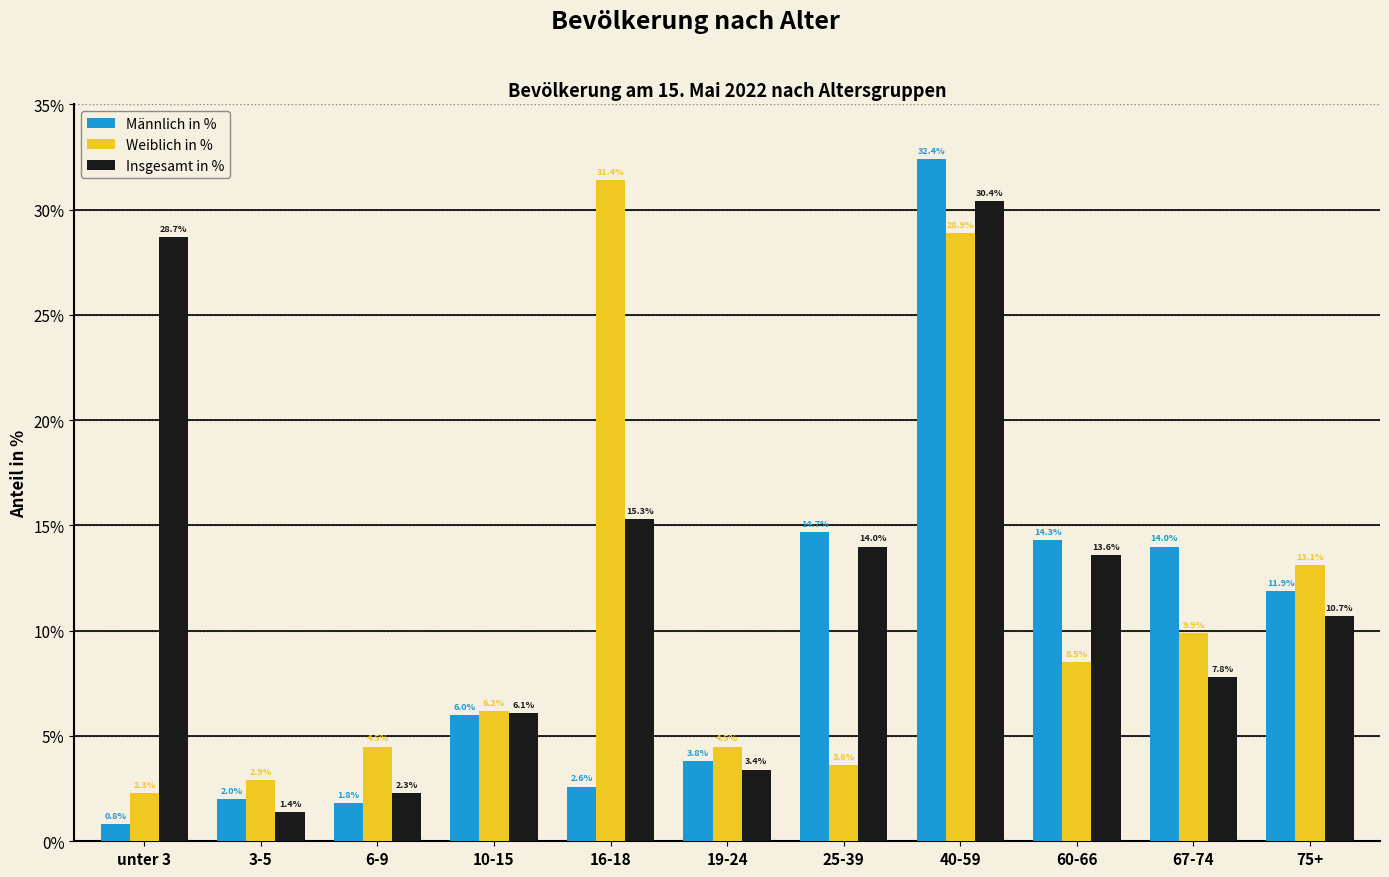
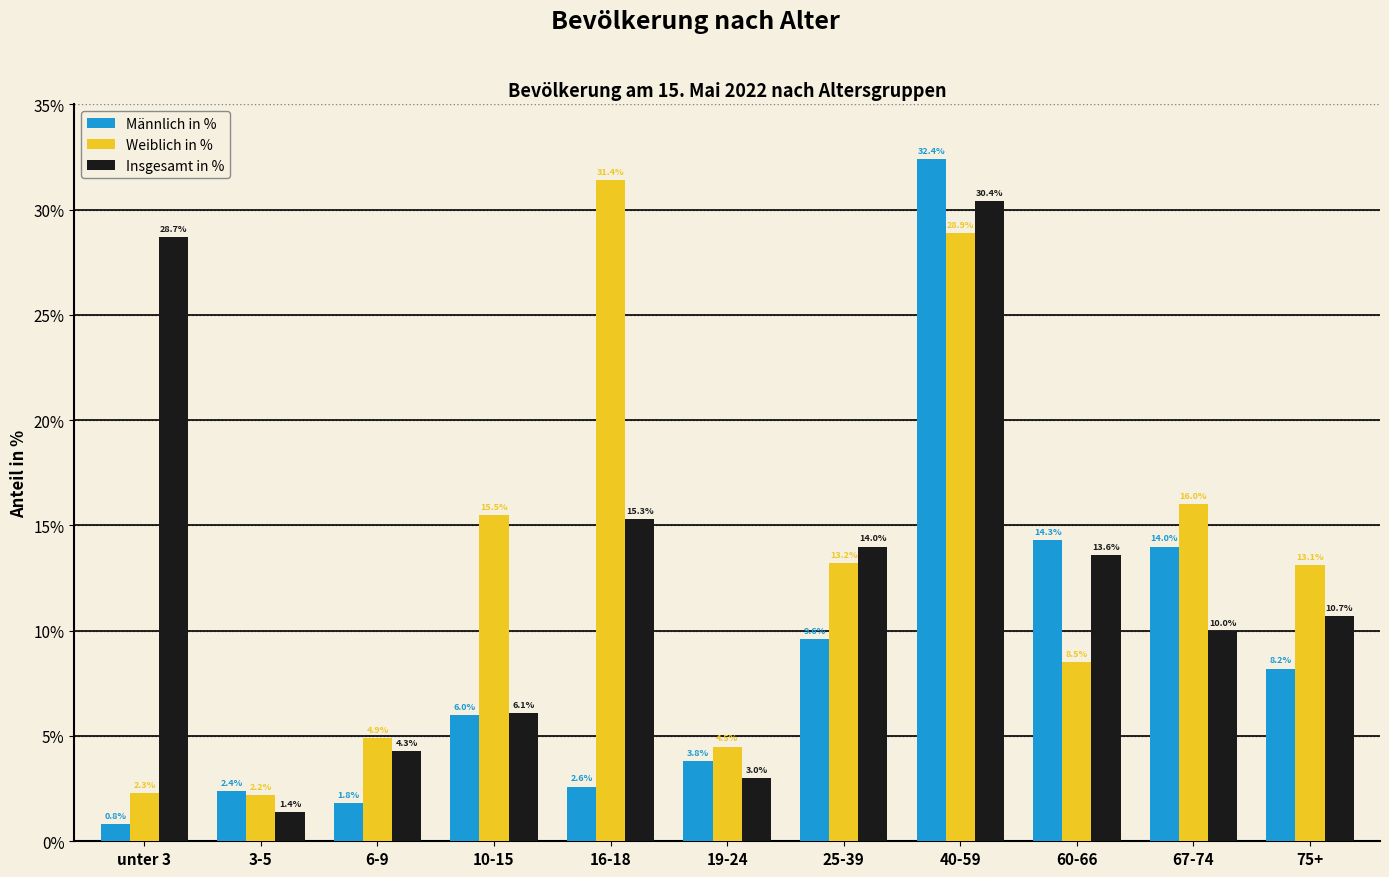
Männlich in %, 3-5: 2.0% -> 2.4%
Weiblich in %, 3-5: 2.9% -> 2.2%
Weiblich in %, 6-9: 4.5% -> 4.9%
Insgesamt in %, 6-9: 2.3% -> 4.3%
Weiblich in %, 10-15: 6.2% -> 15.5%
Insgesamt in %, 19-24: 3.4% -> 3.0%
Männlich in %, 25-39: 14.7% -> 9.6%
Weiblich in %, 25-39: 3.6% -> 13.2%
Weiblich in %, 67-74: 9.9% -> 16.0%
Insgesamt in %, 67-74: 7.8% -> 10.0%
Männlich in %, 75+: 11.9% -> 8.2%
